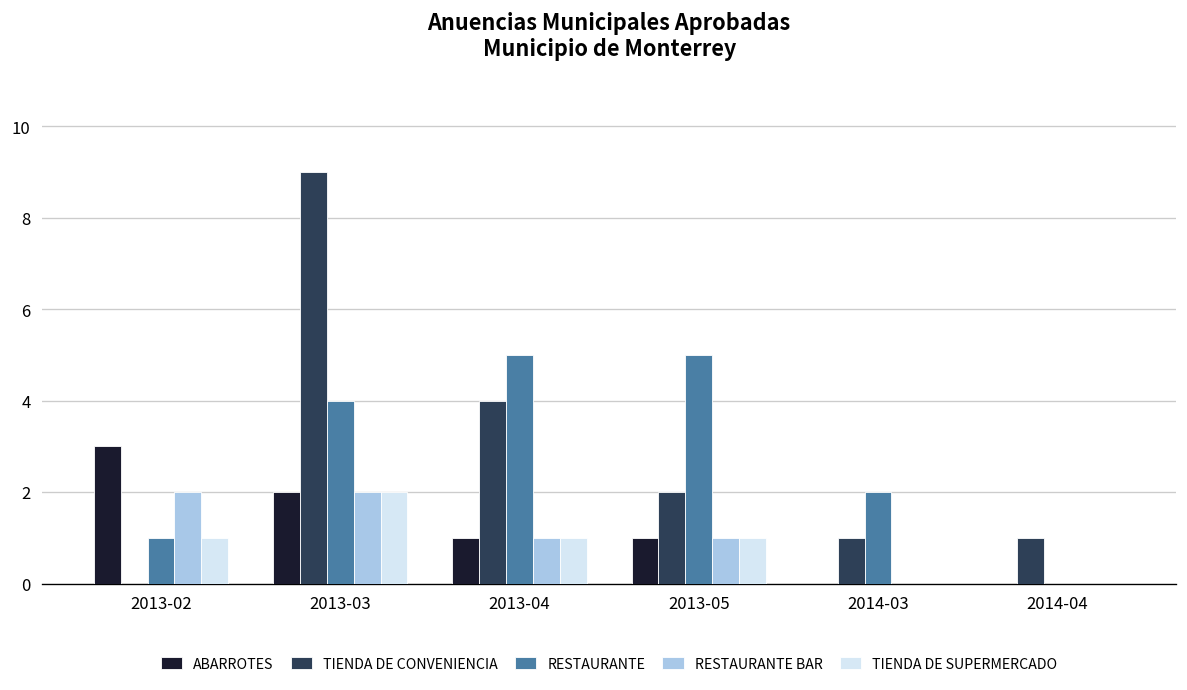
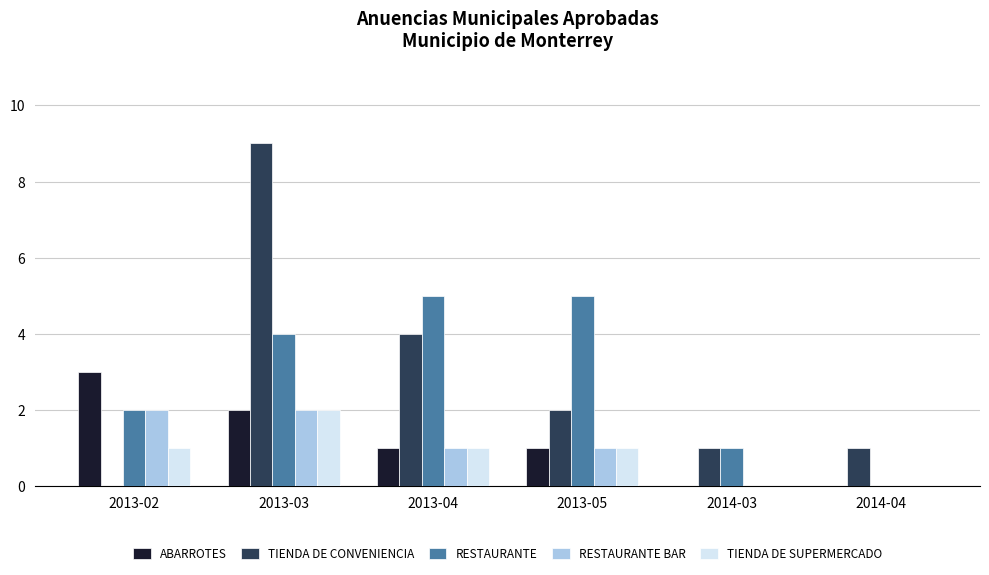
RESTAURANTE, 2013-02: 1 -> 2
RESTAURANTE, 2014-03: 2 -> 1
